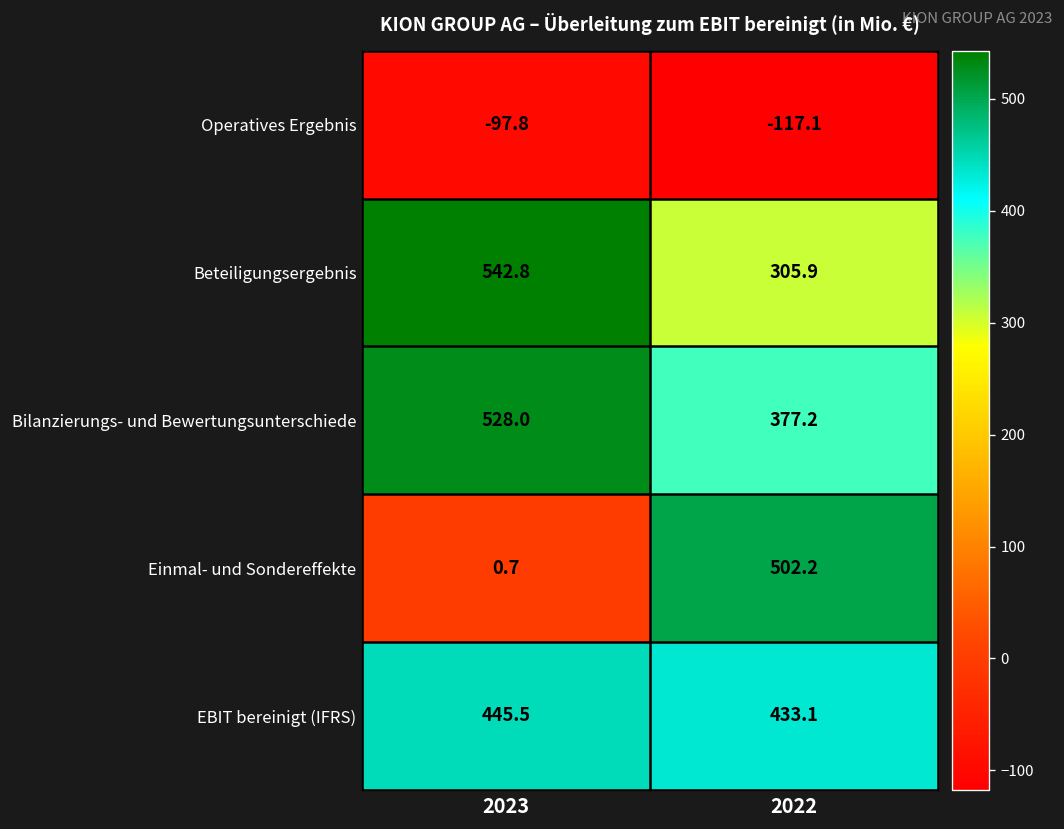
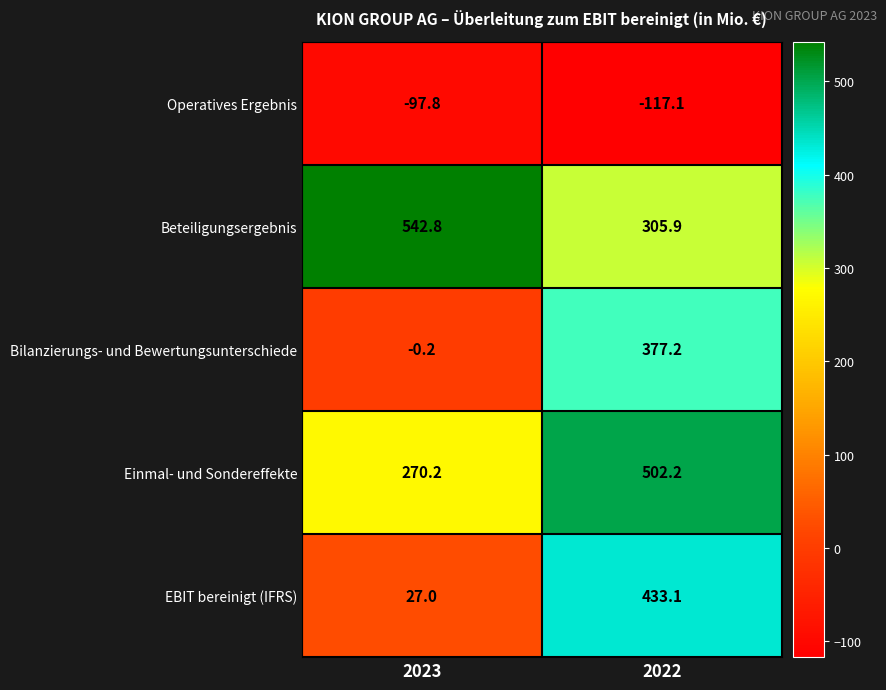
Bilanzierungs- und Bewertungsunterschiede, 2023: 528.0 -> -0.2
Einmal- und Sondereffekte, 2023: 0.7 -> 270.2
EBIT bereinigt (IFRS), 2023: 445.5 -> 27.0
